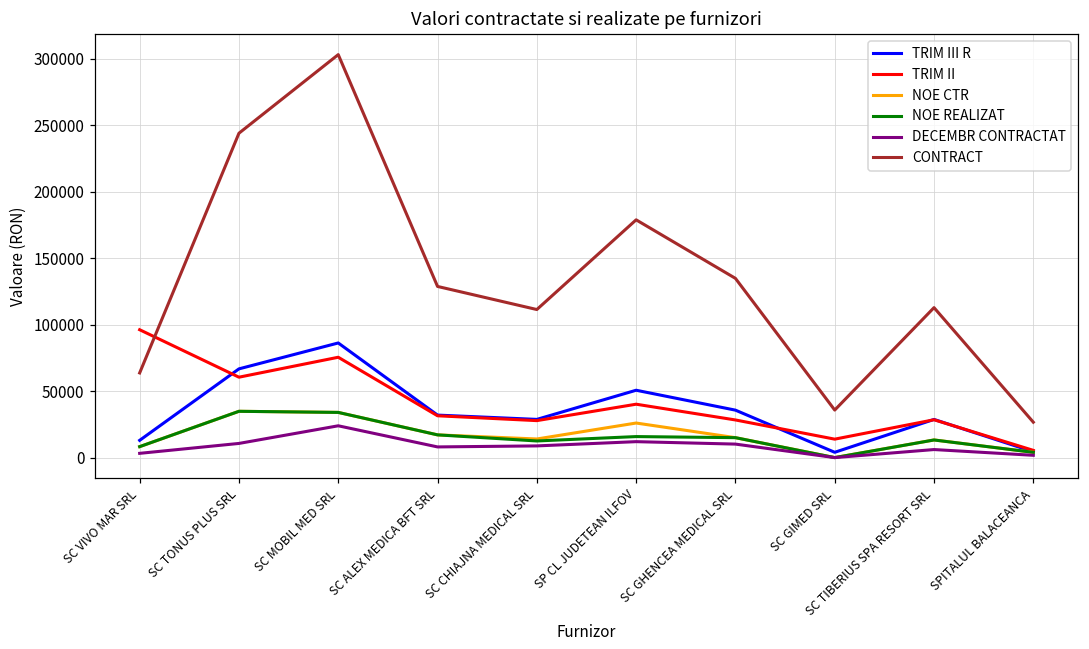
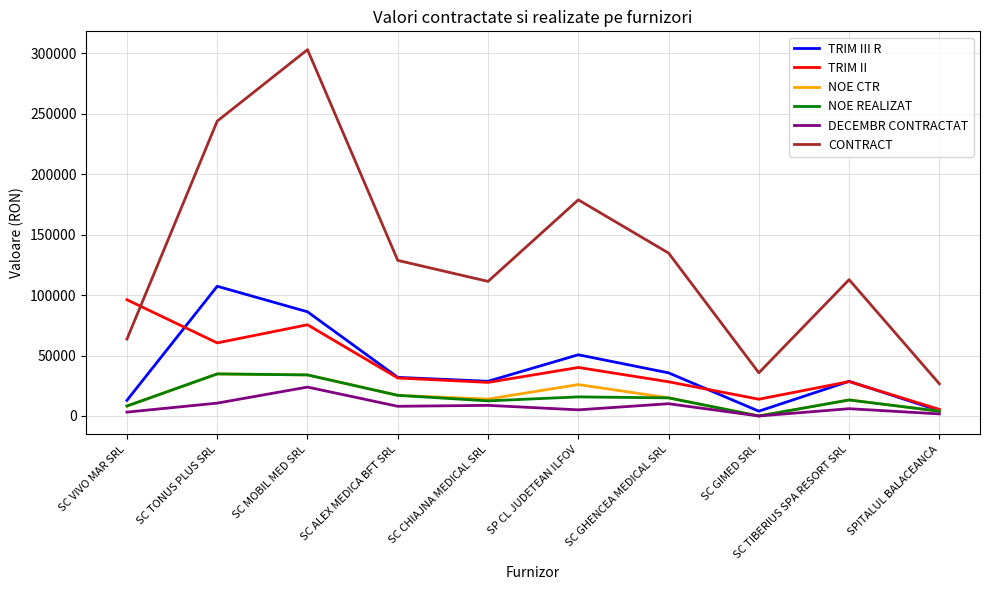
TRIM III R, SC TONUS PLUS SRL: 67000 -> 107000
DECEMBR CONTRACTAT, SP CL JUDETEAN ILFOV: 12000 -> 5000
